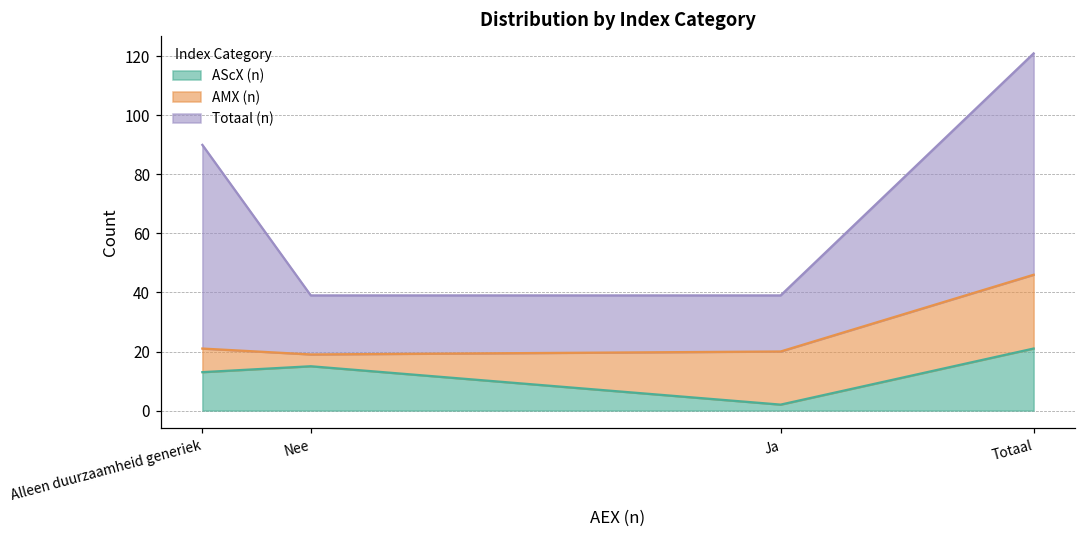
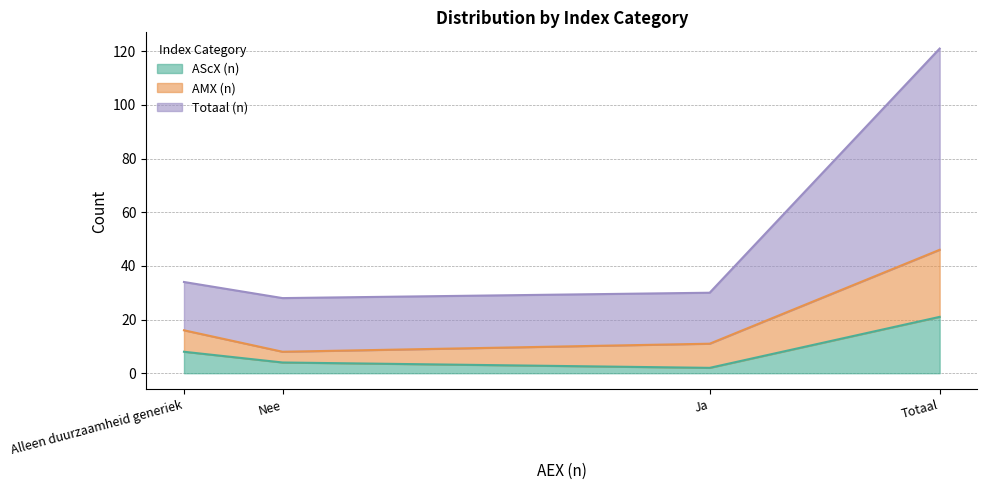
AScX (n), Alleen duurzaamheid generiek: 13 -> 8
Totaal (n), Alleen duurzaamheid generiek: 69 -> 18
AScX (n), Nee: 15 -> 4
AMX (n), Ja: 18 -> 9
